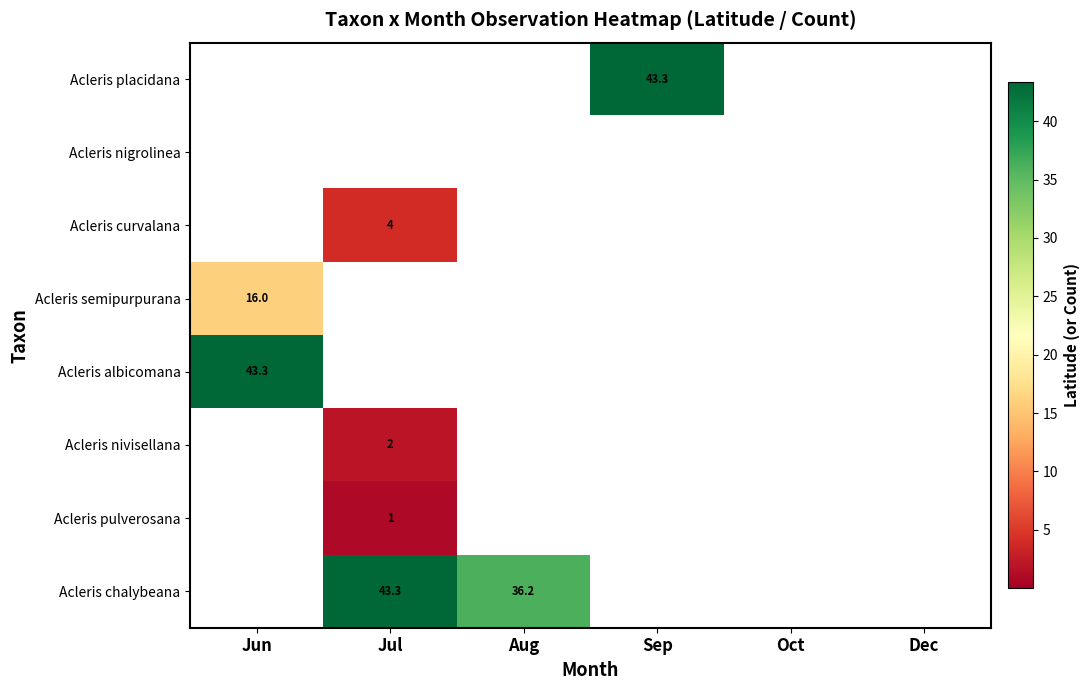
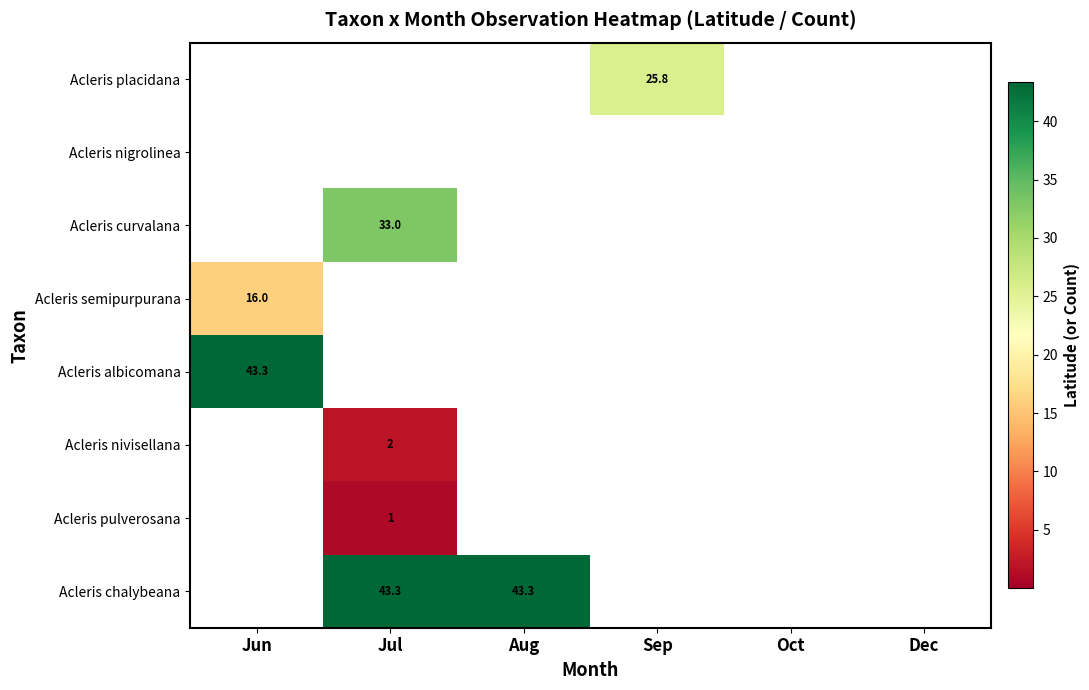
Acleris placidana, Sep: 43.3 -> 25.8
Acleris curvalana, Jul: 4 -> 33.0
Acleris chalybeana, Aug: 36.2 -> 43.3
